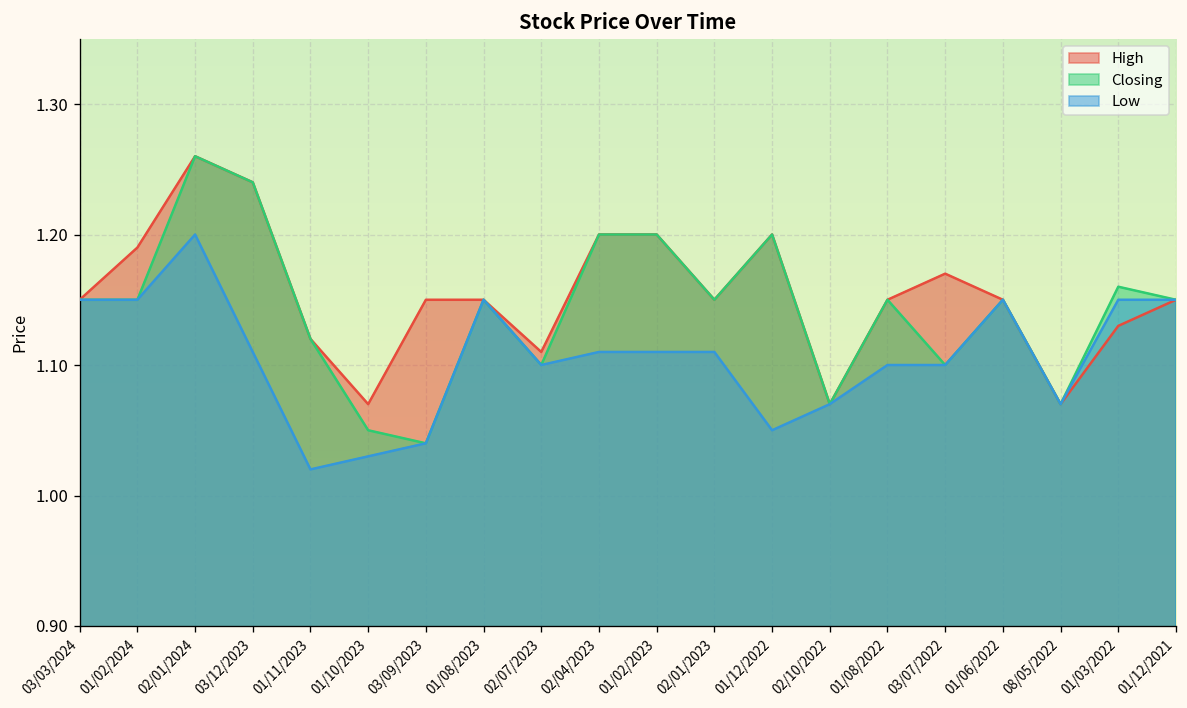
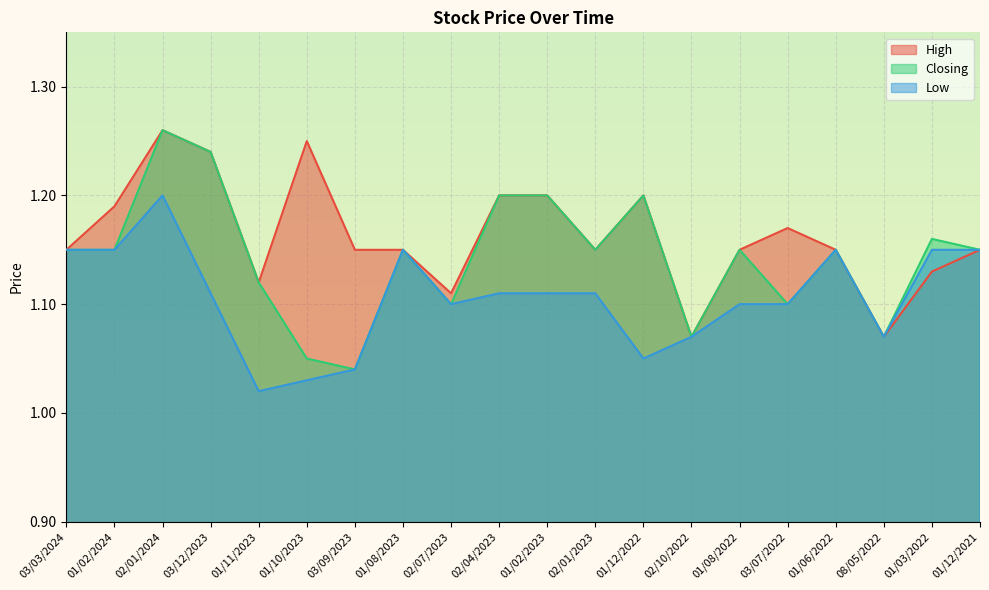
High, 01/10/2023: 1.07 -> 1.25
